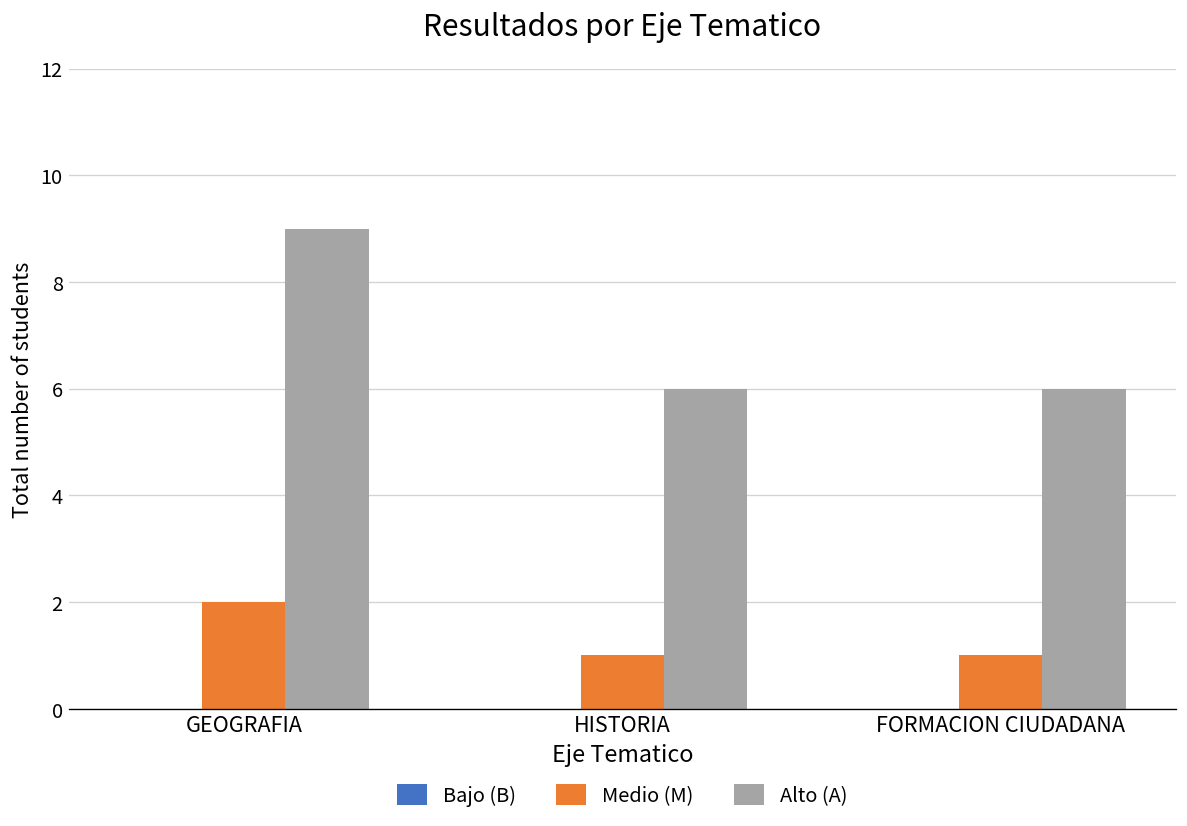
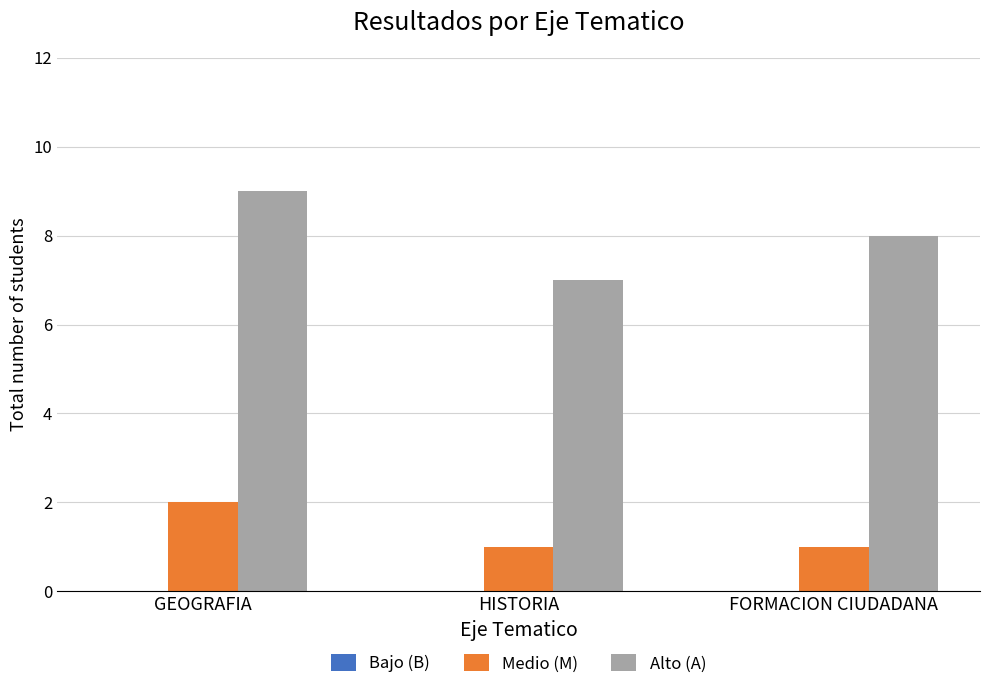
Alto (A), HISTORIA: 6 -> 7
Alto (A), FORMACION CIUDADANA: 6 -> 8
